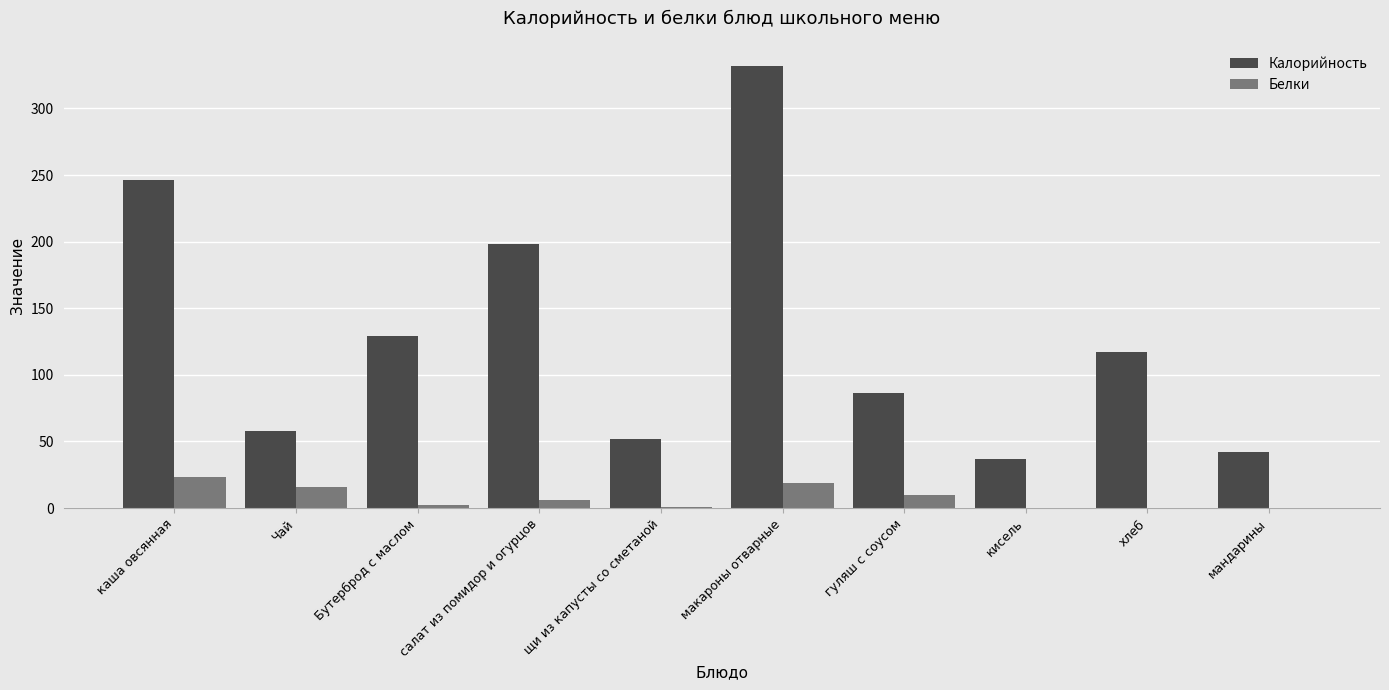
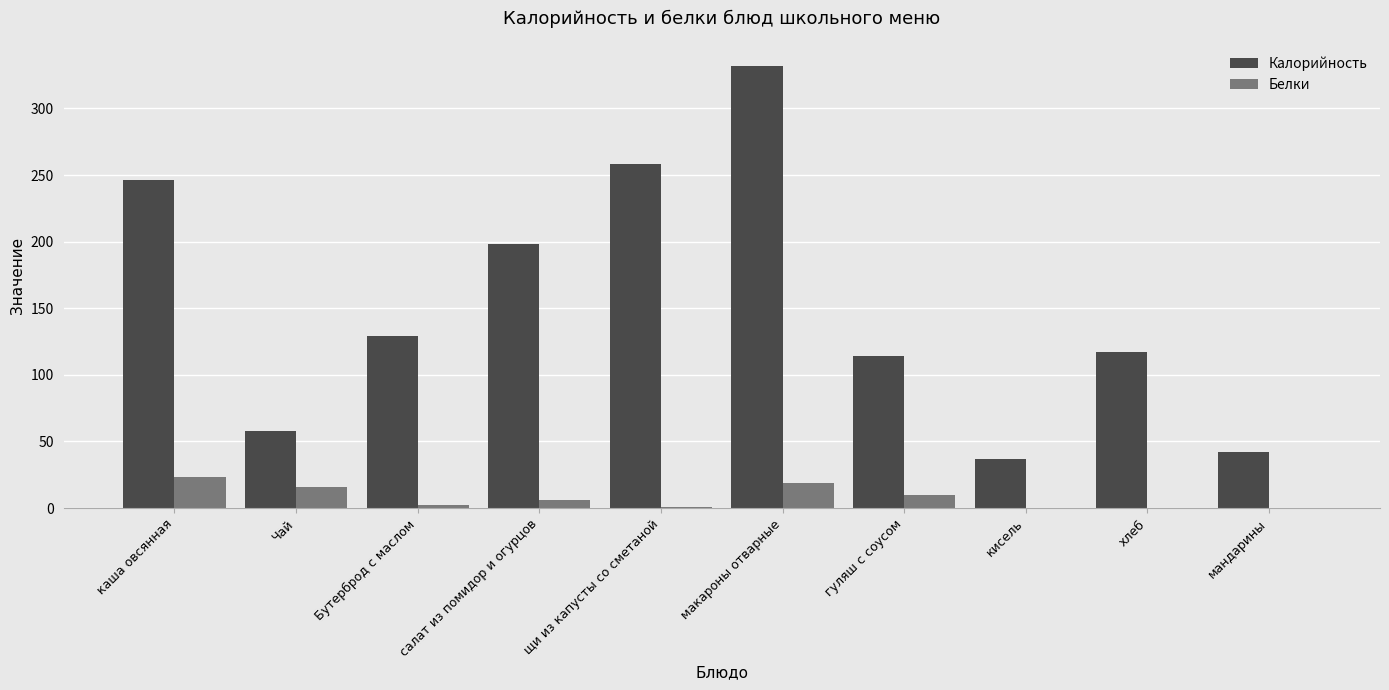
Калорийность, щи из капусты со сметаной: 52 -> 258
Калорийность, гуляш с соусом: 86 -> 114
